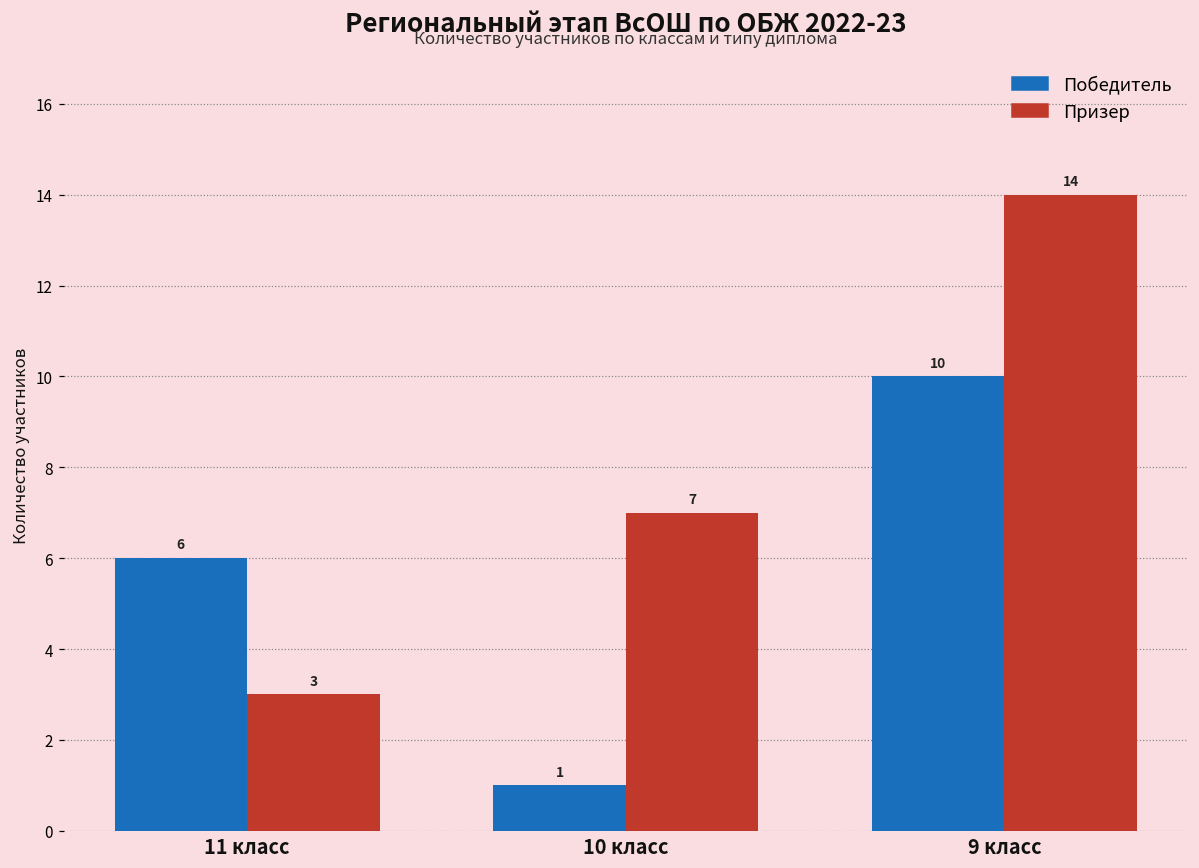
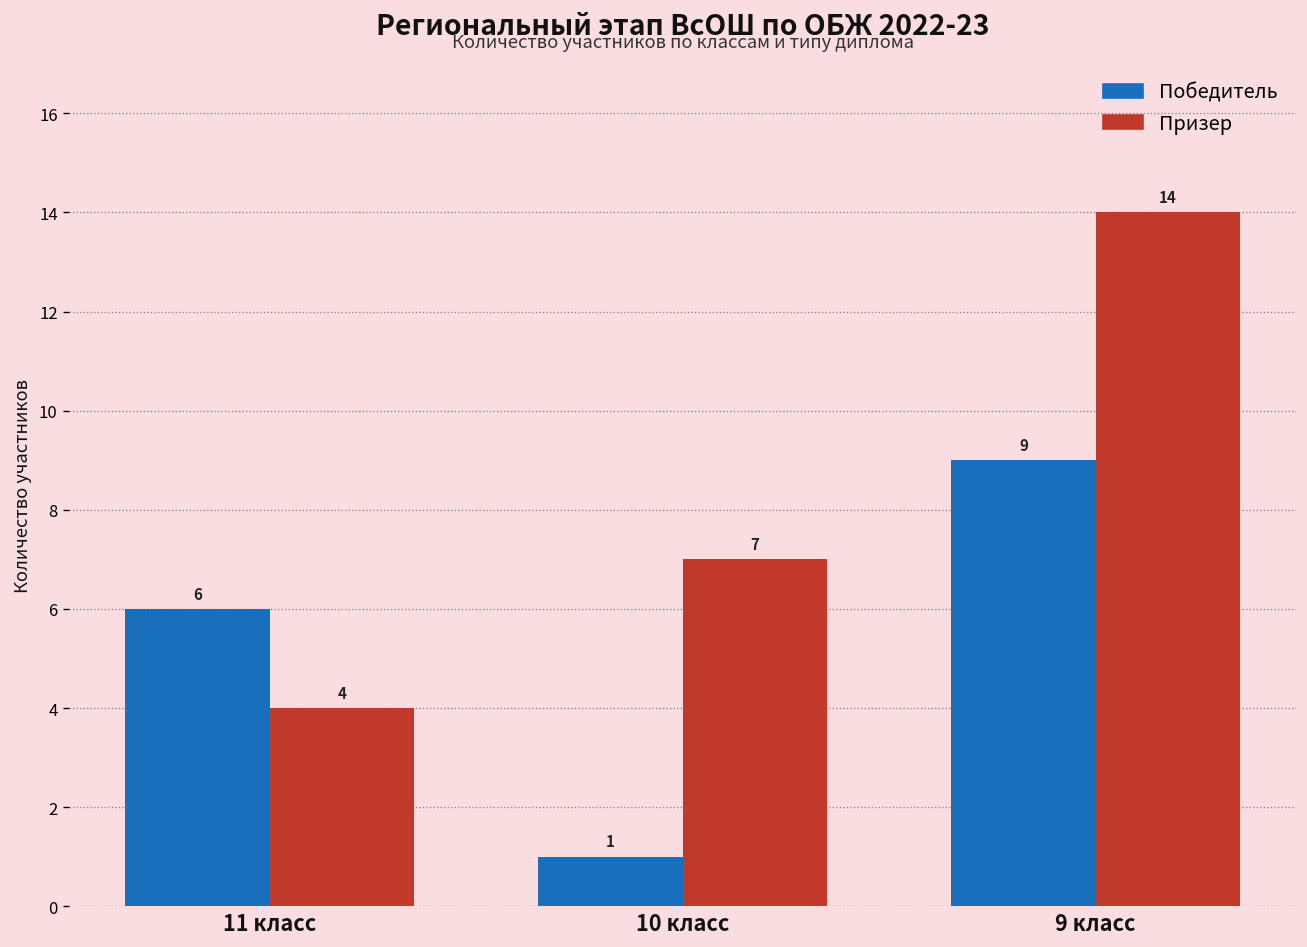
Призер, 11 класс: 3 -> 4
Победитель, 9 класс: 10 -> 9
